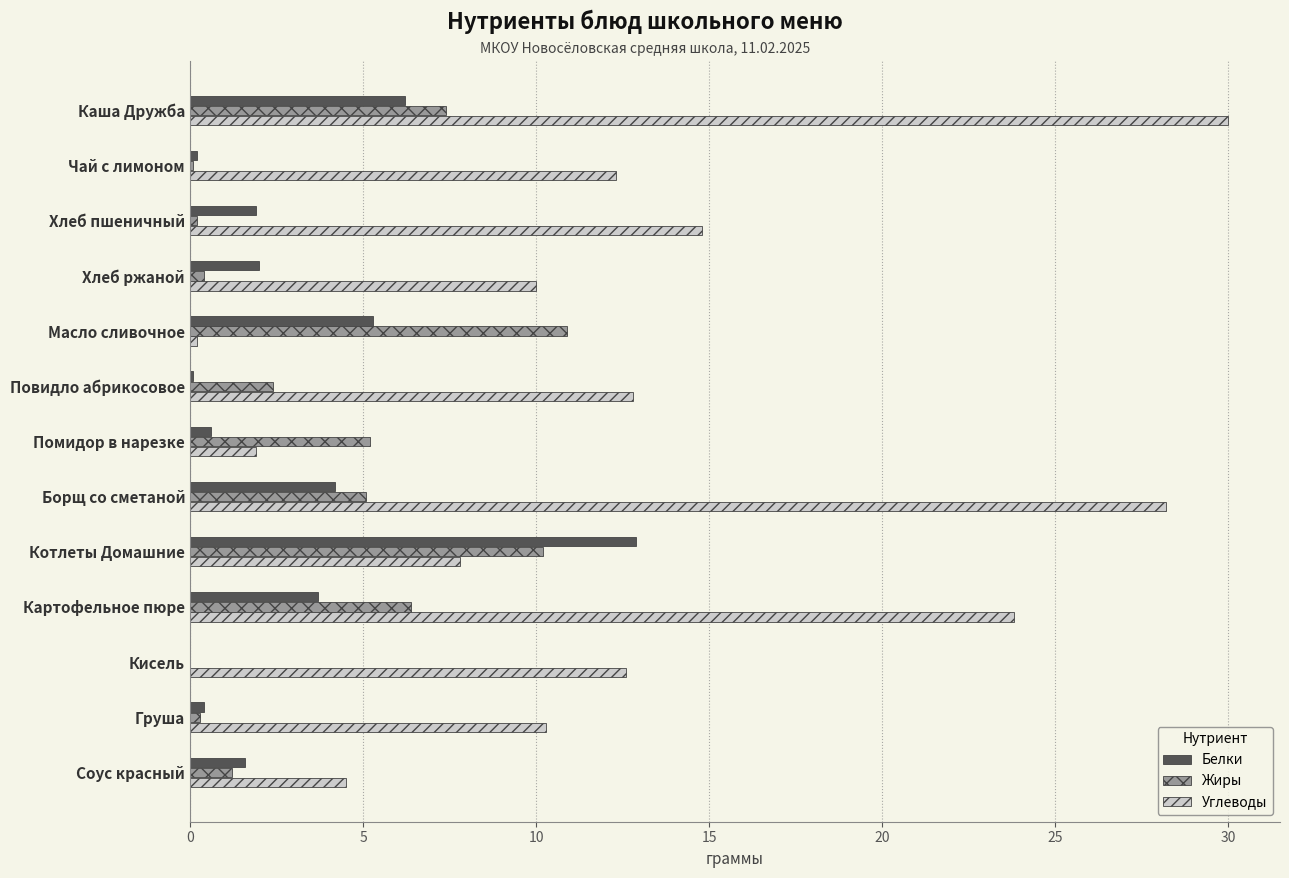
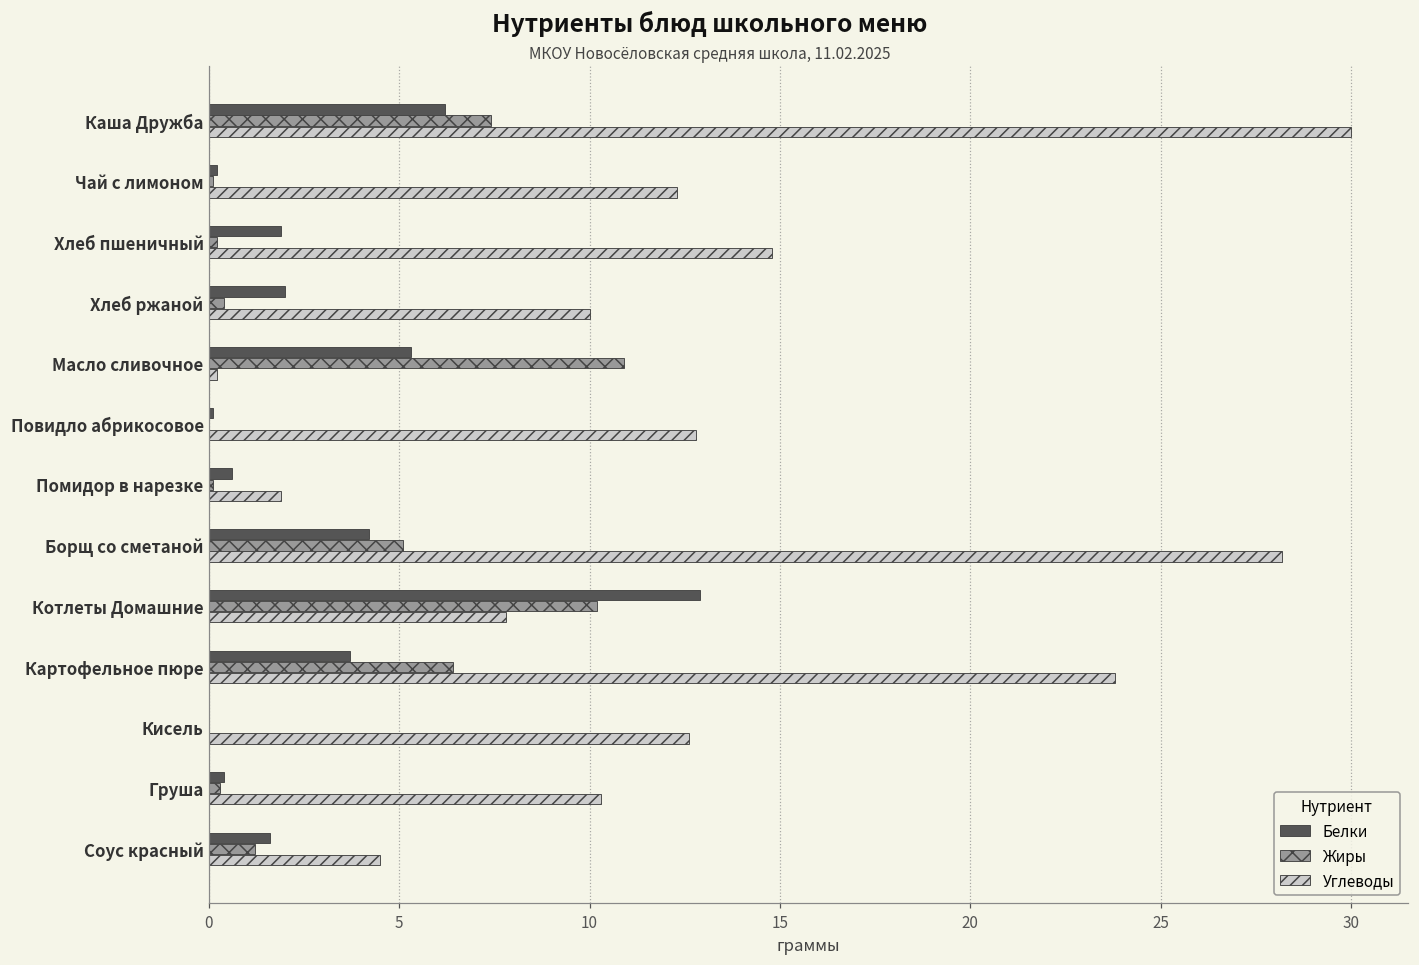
Жиры, Повидло абрикосовое: 2.4 -> 0.0
Жиры, Помидор в нарезке: 5.2 -> 0.1
